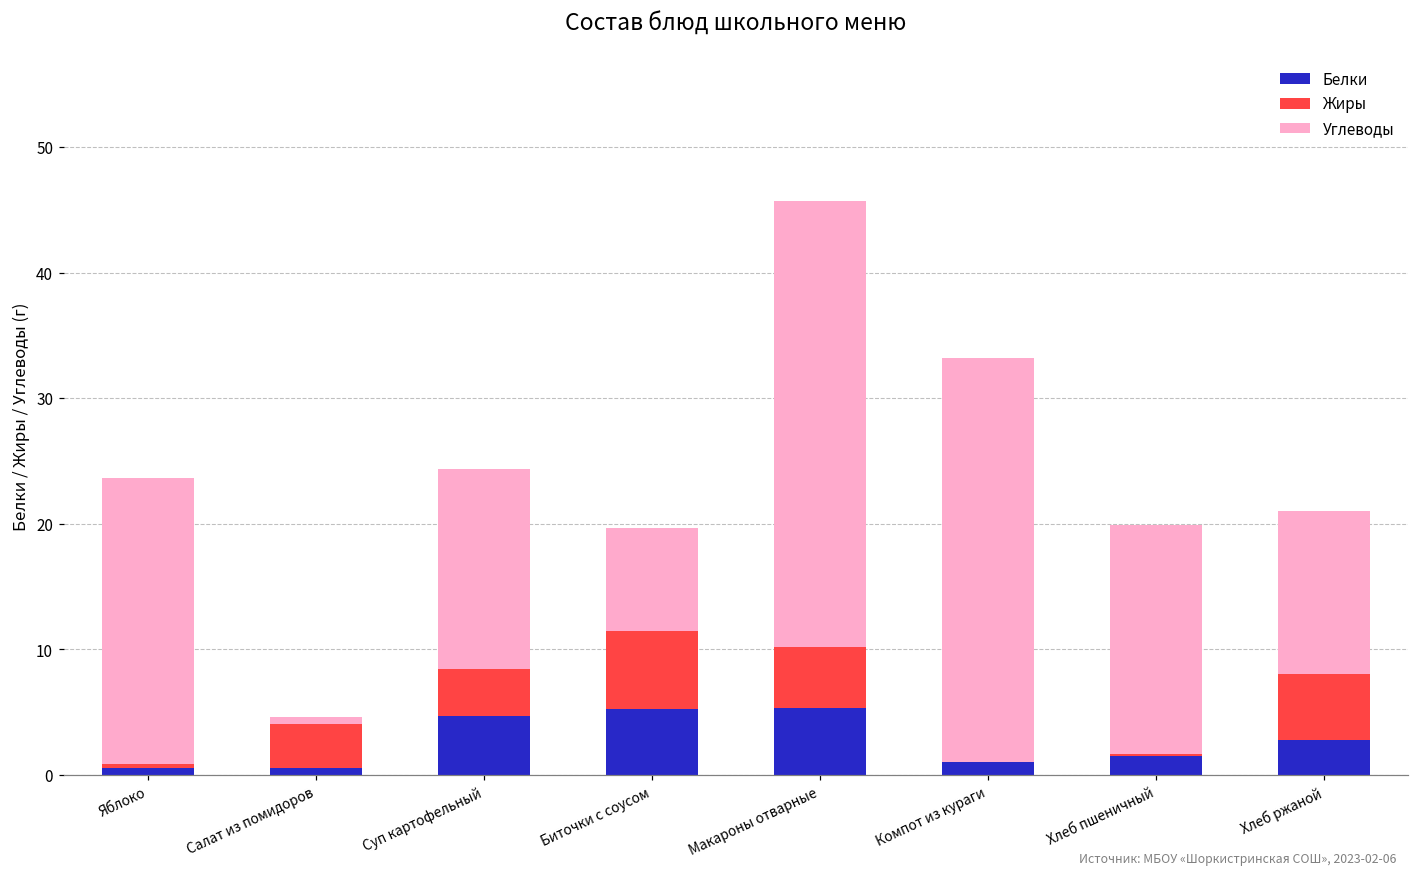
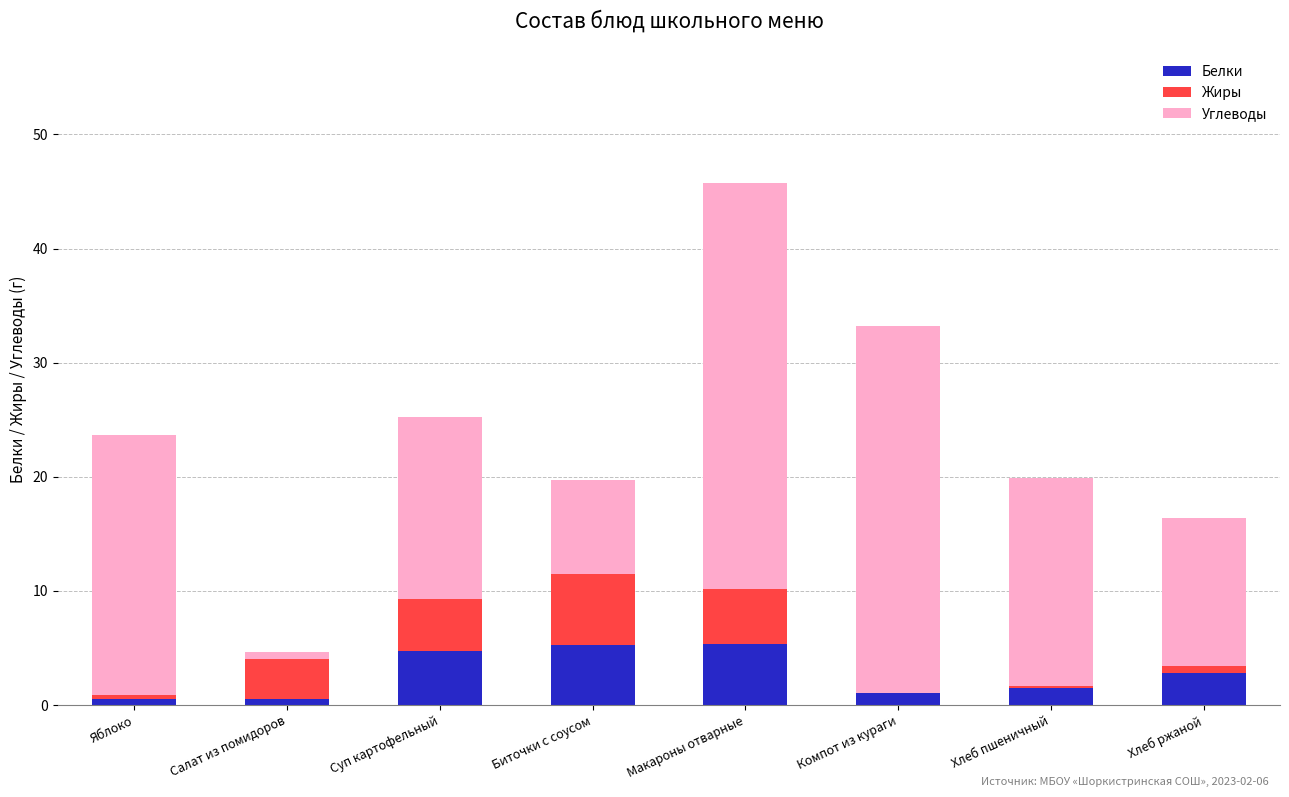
Жиры, Суп картофельный: 3.7 -> 4.6
Жиры, Хлеб ржаной: 5.2 -> 0.6
